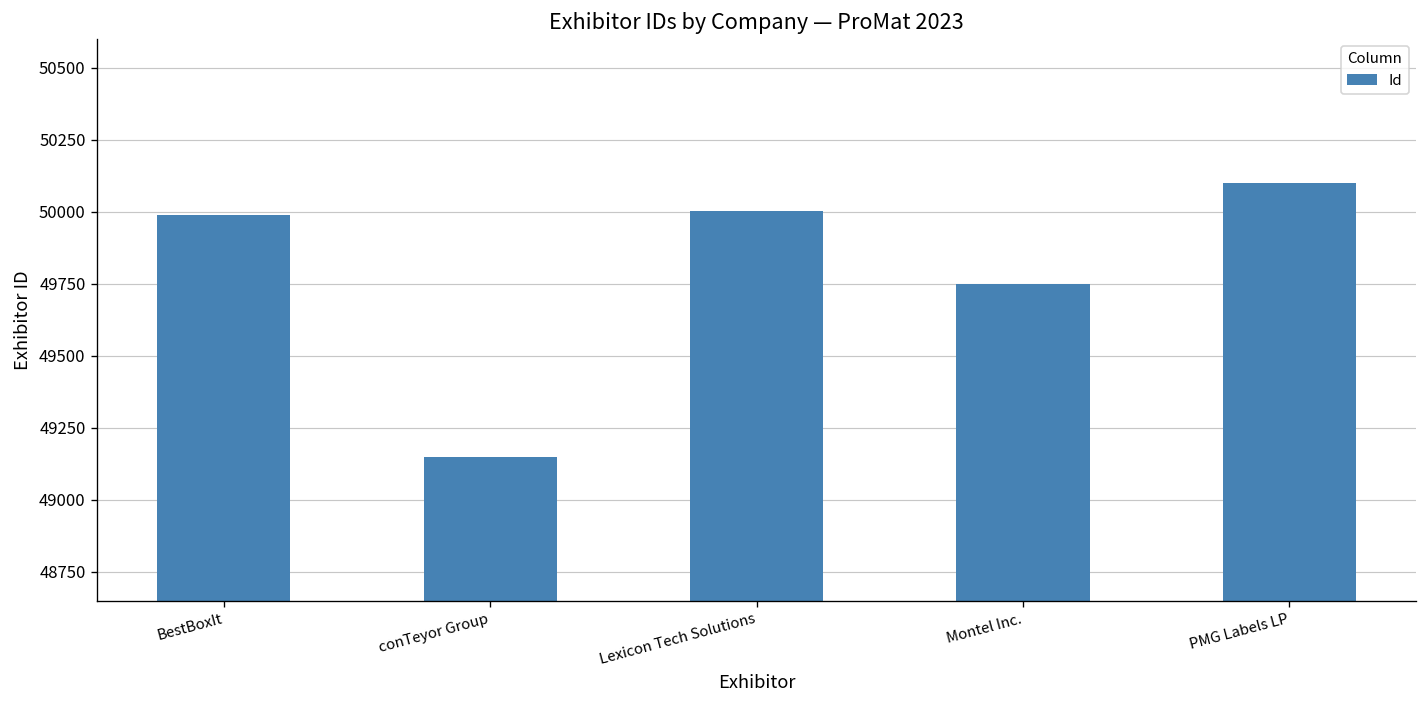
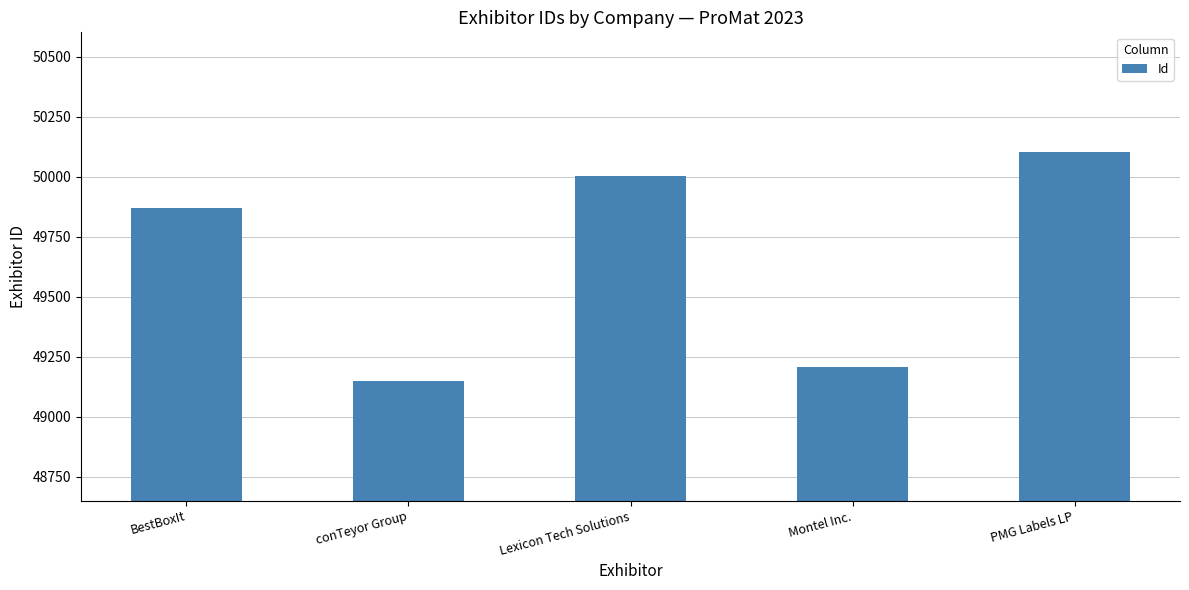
BestBoxIt: 49990 -> 49870
Montel Inc.: 49750 -> 49210
